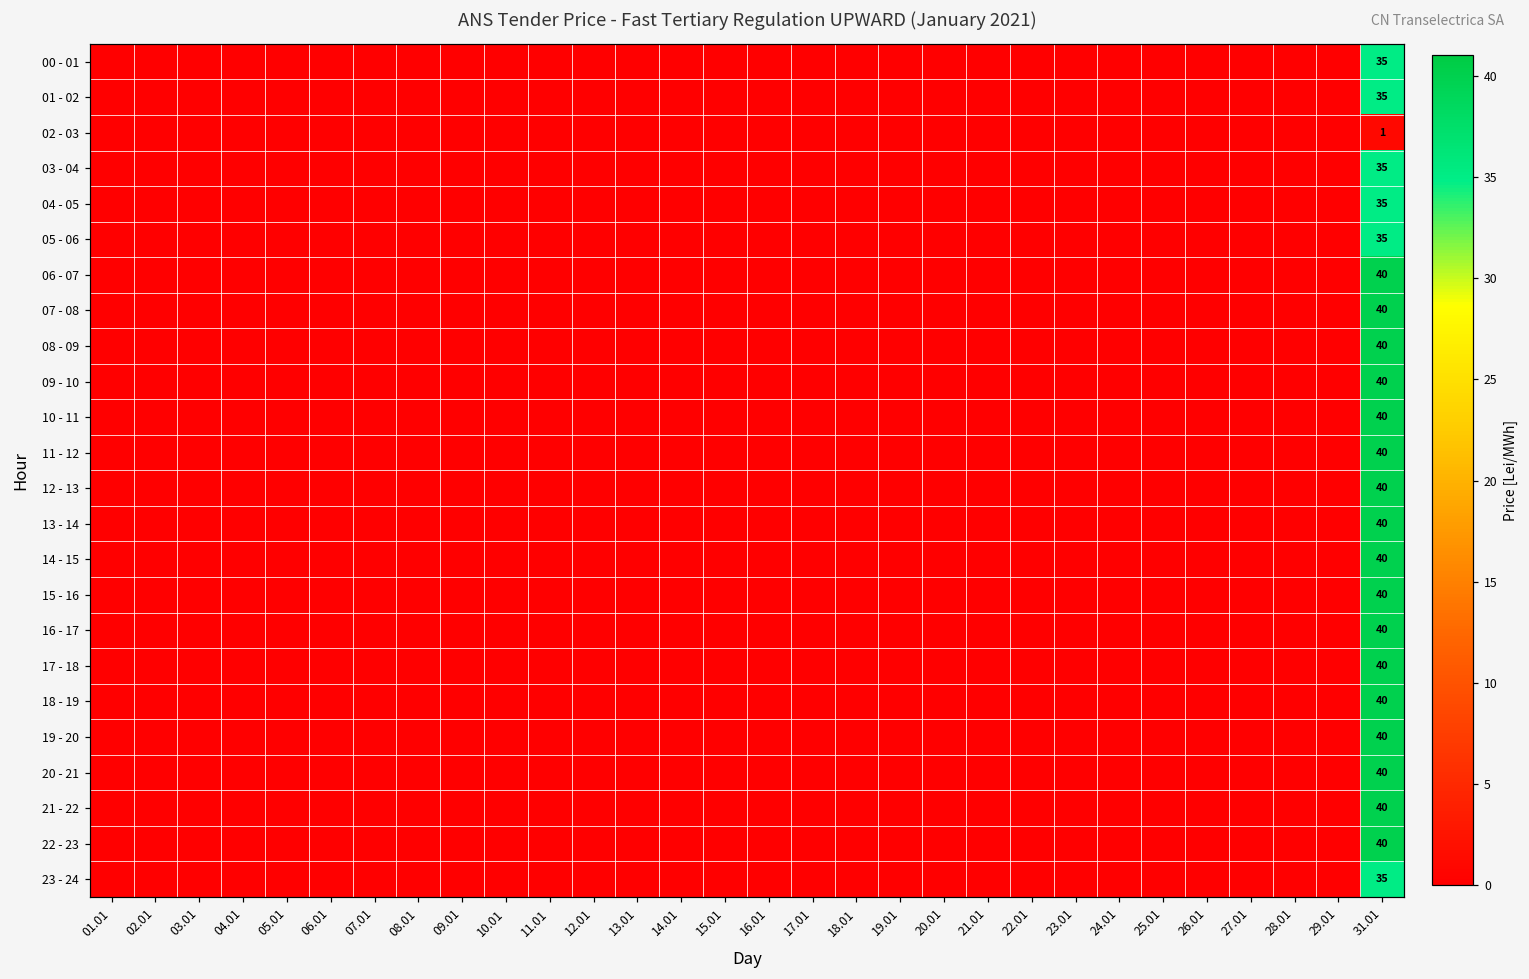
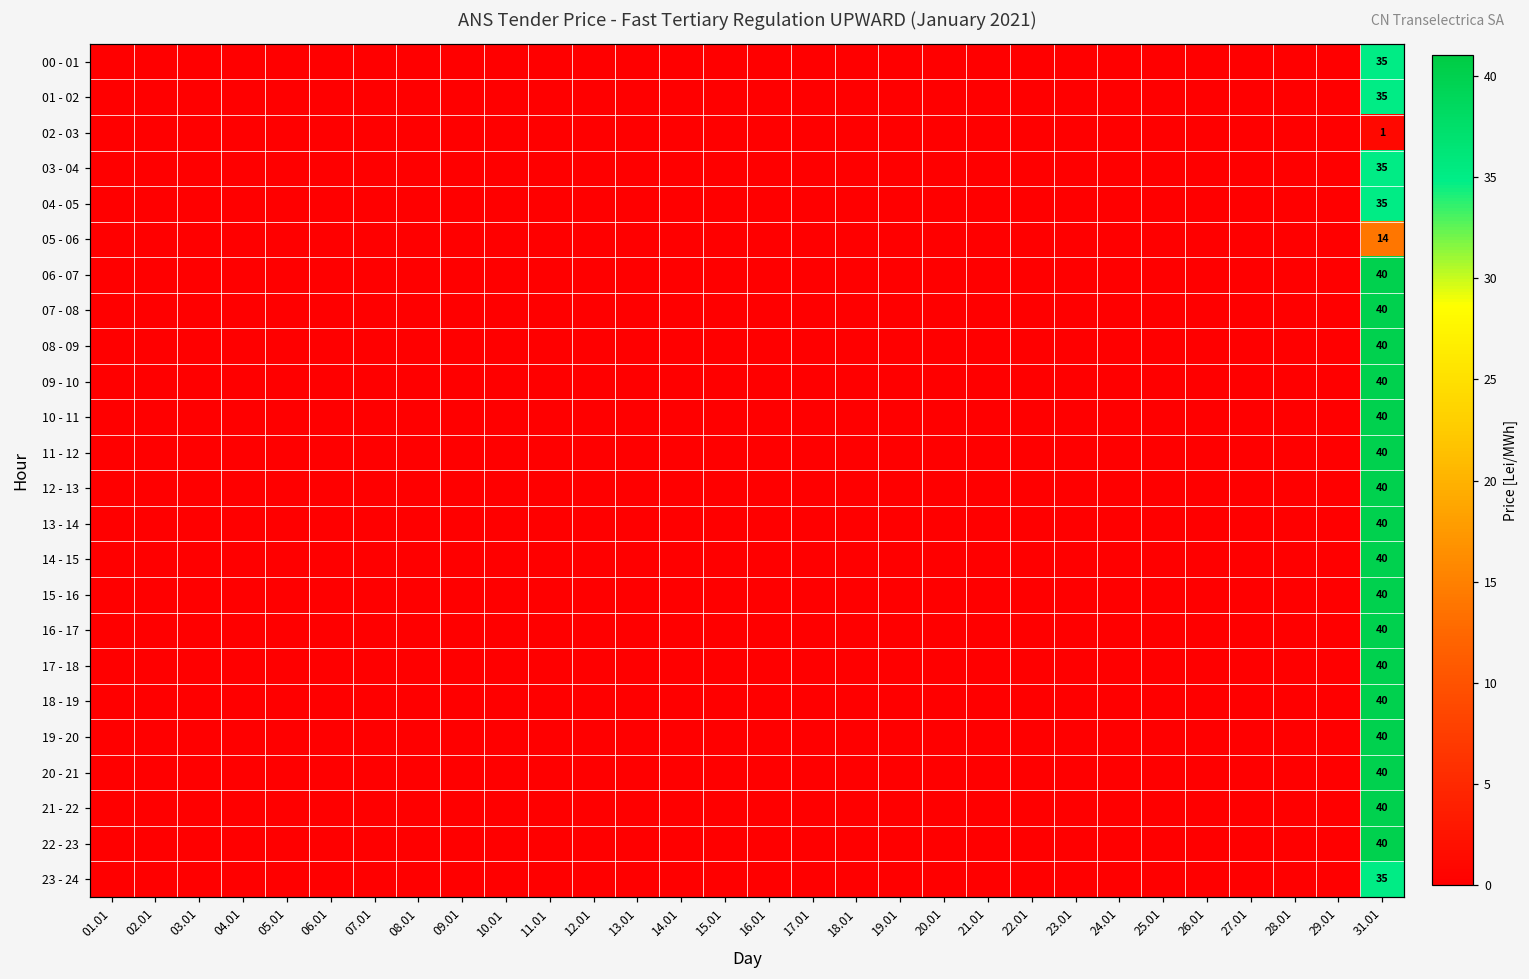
05 - 06, 31.01: 35 -> 14
